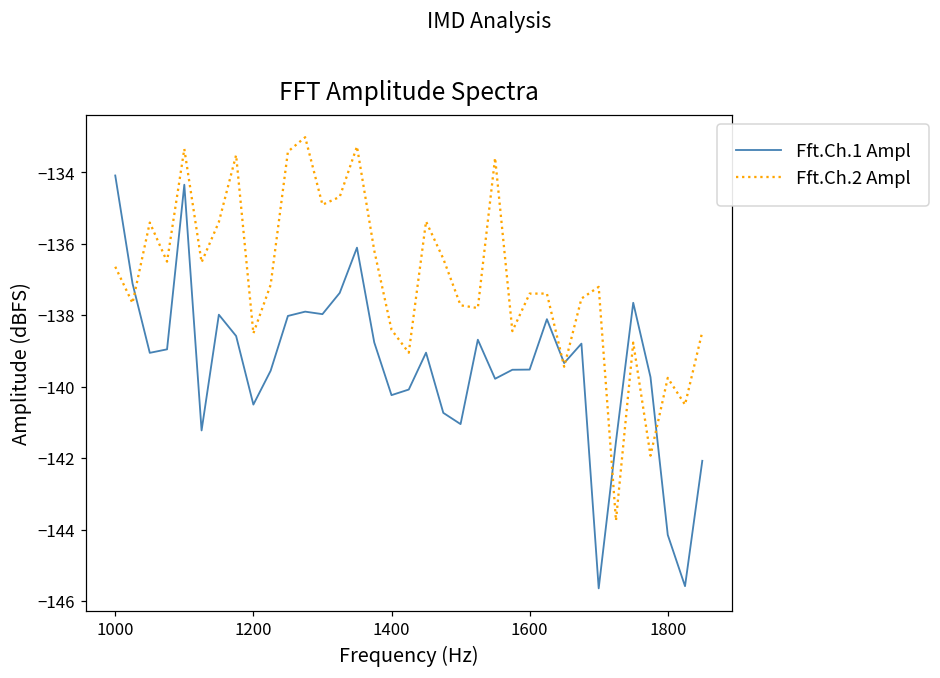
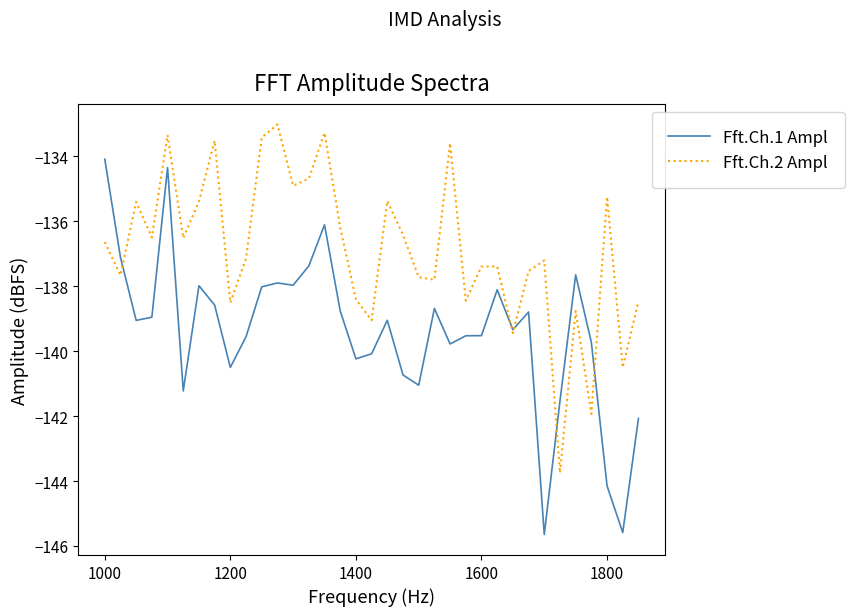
Fft.Ch.2 Ampl, 1800: -139.8 -> -135.2
